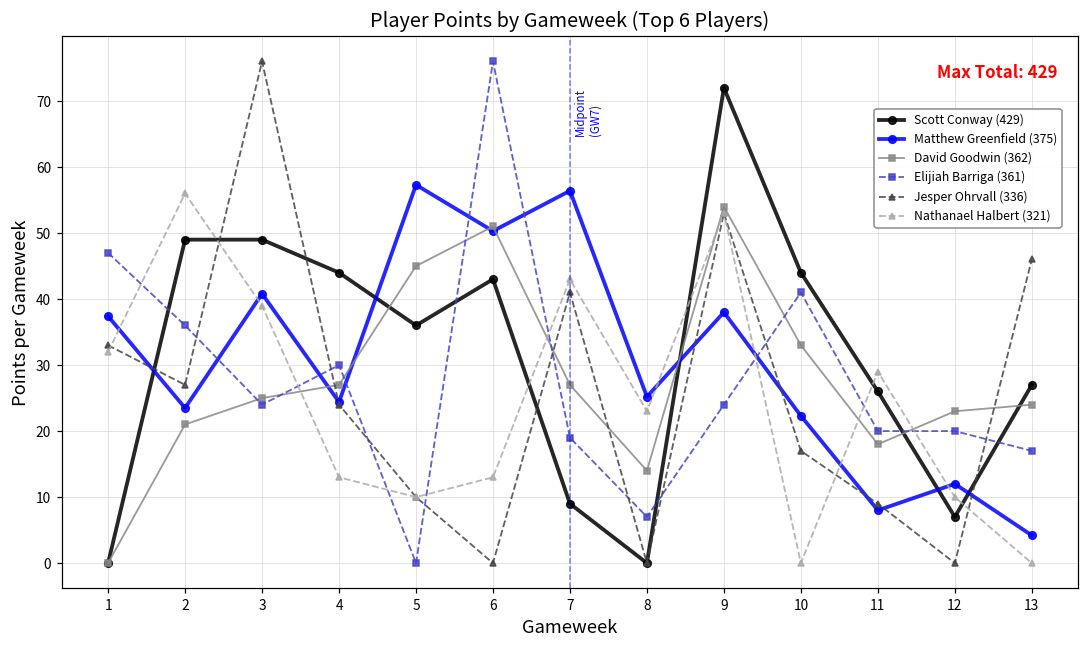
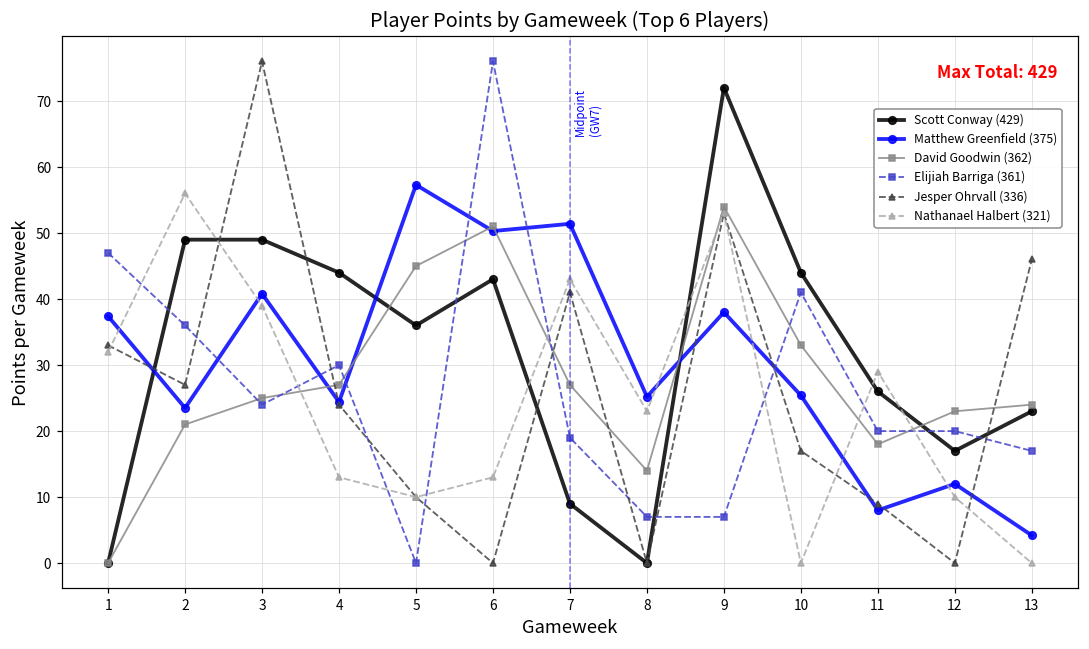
Matthew Greenfield (375), 7: 56 -> 51
Elijiah Barriga (361), 9: 24 -> 7
Matthew Greenfield (375), 10: 22 -> 25
Scott Conway (429), 12: 7 -> 17
Scott Conway (429), 13: 27 -> 23
